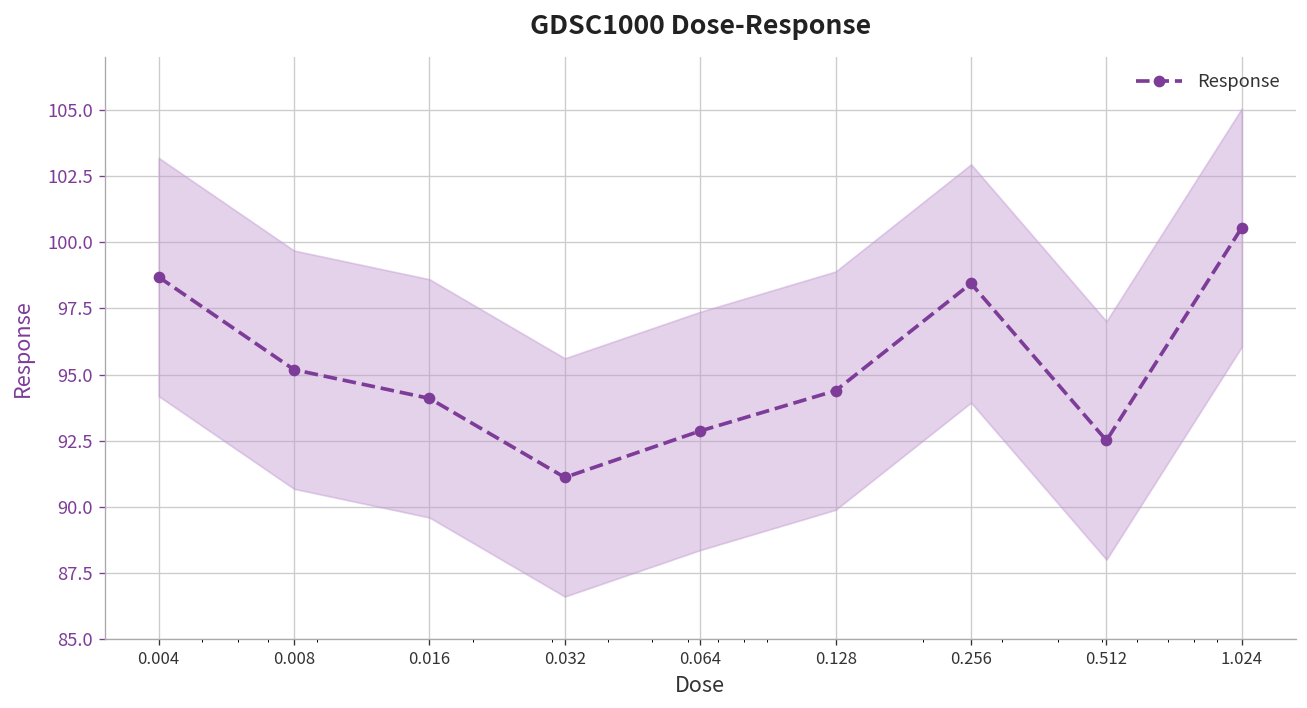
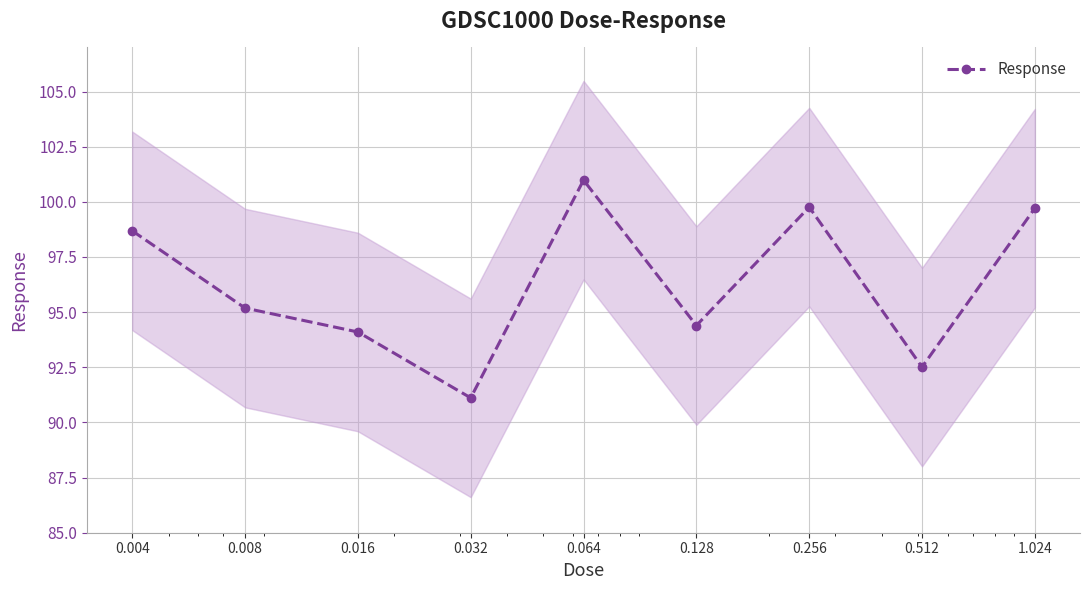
Response, 0.064: 92.9 -> 101.0
Response, 0.256: 98.4 -> 99.8
Response, 1.024: 100.6 -> 99.7
